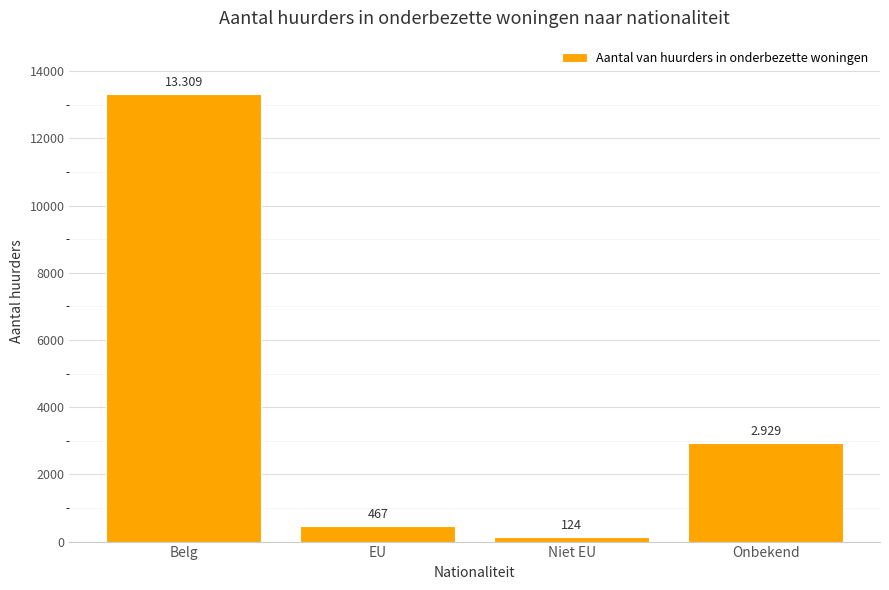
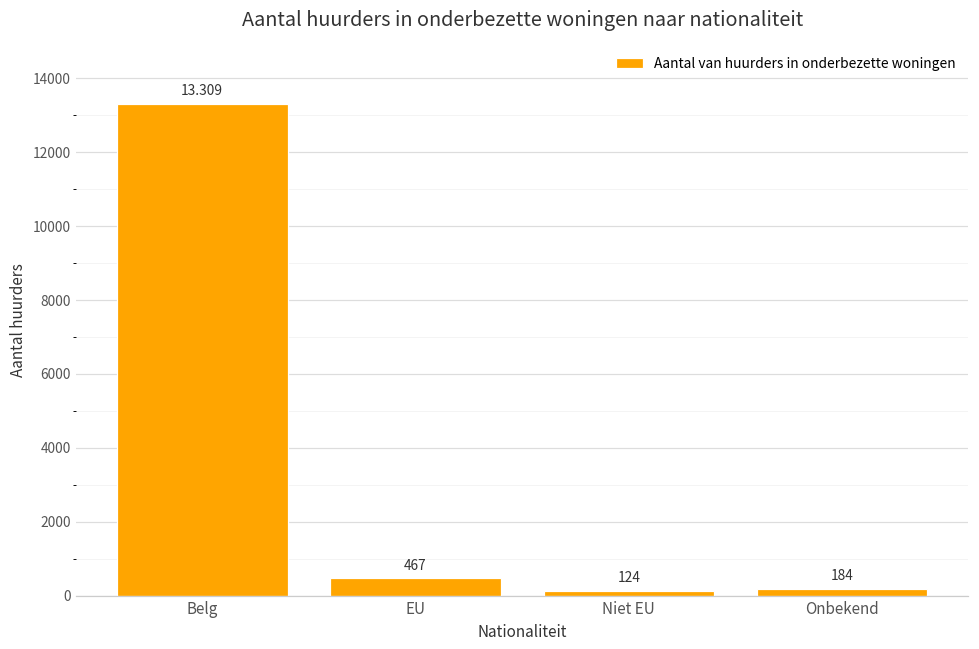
Onbekend: 2.929 -> 184
